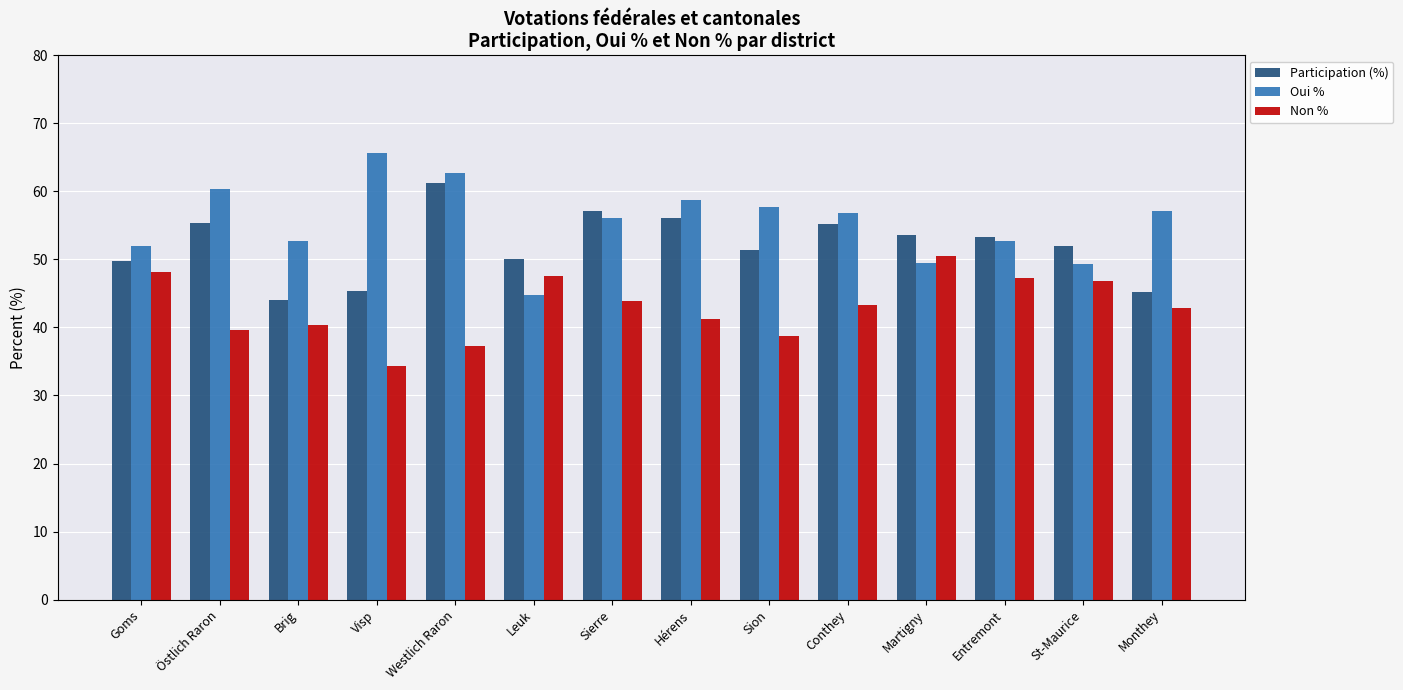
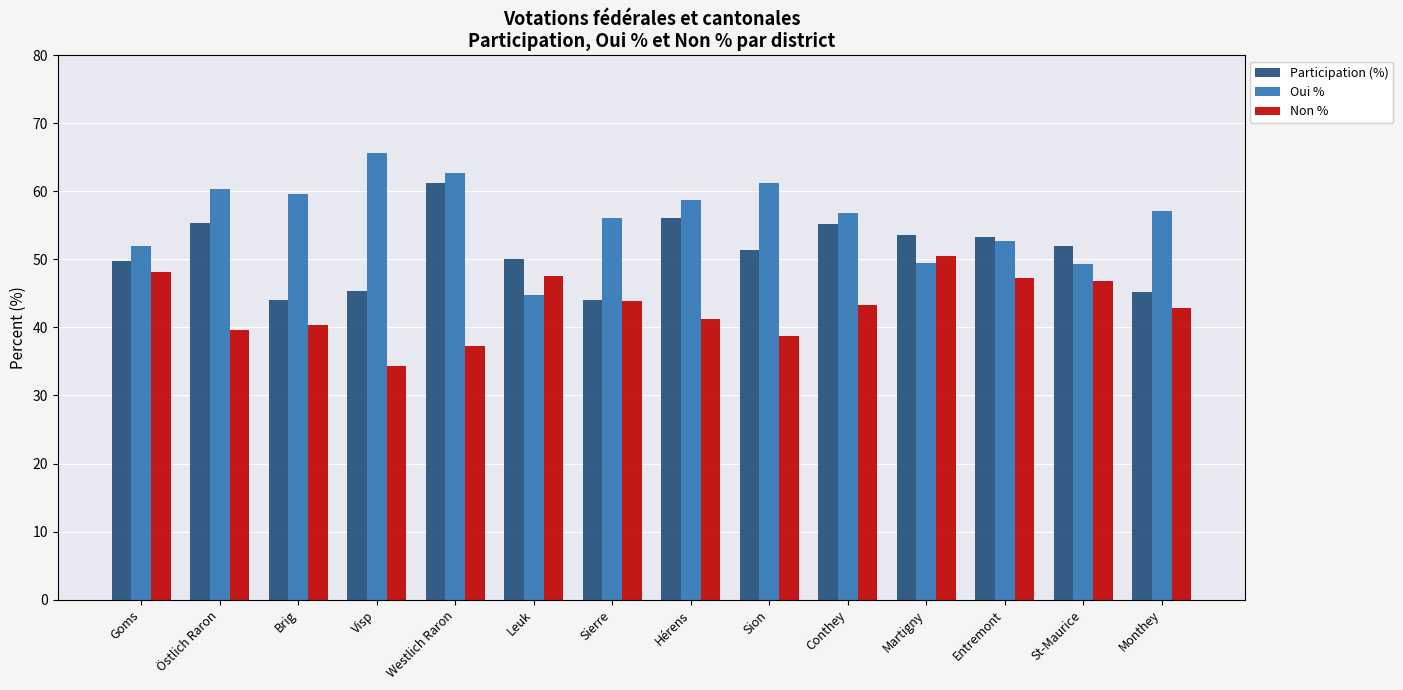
Oui %, Brig: 53 -> 60
Participation (%), Sierre: 57 -> 44
Oui %, Sion: 58 -> 61
